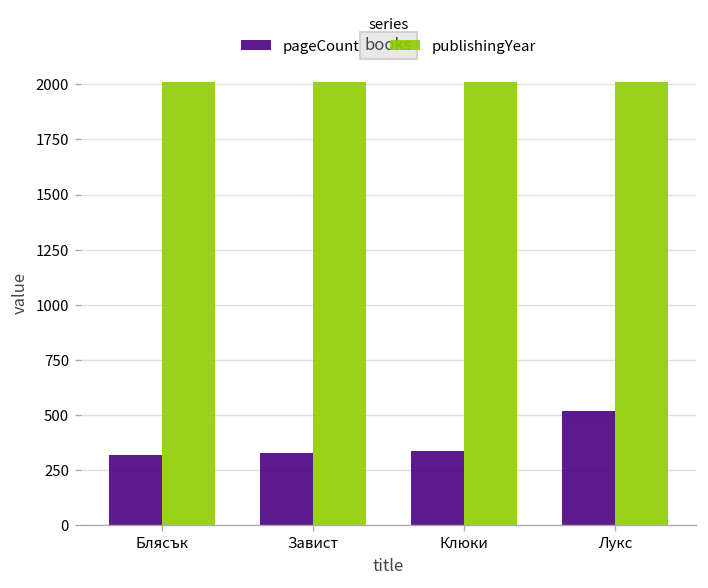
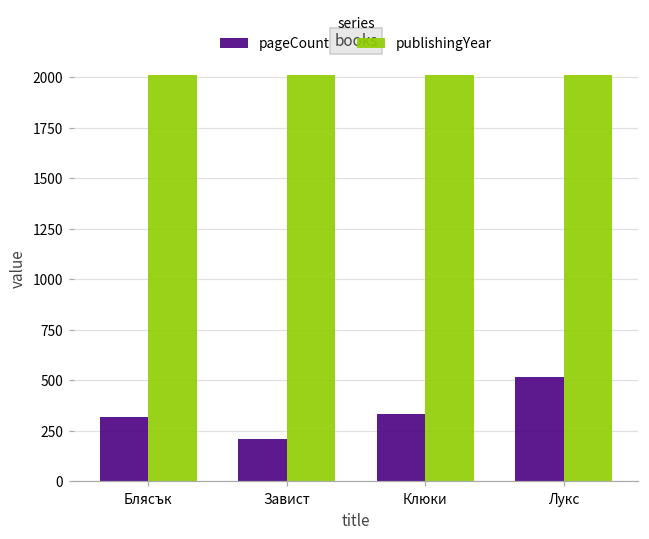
pageCount, Завист: 330 -> 210
